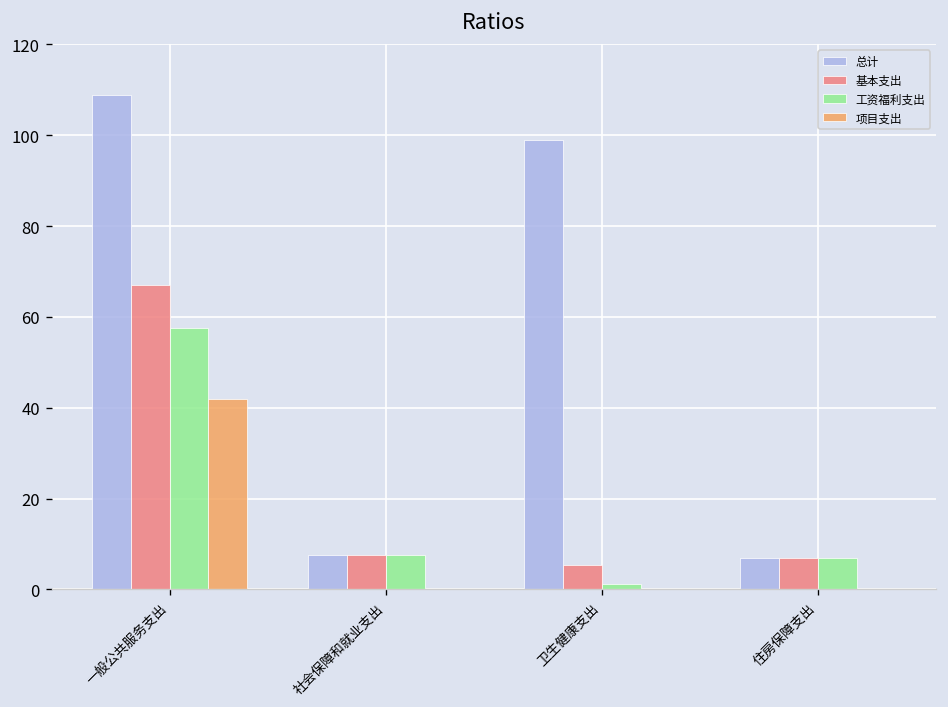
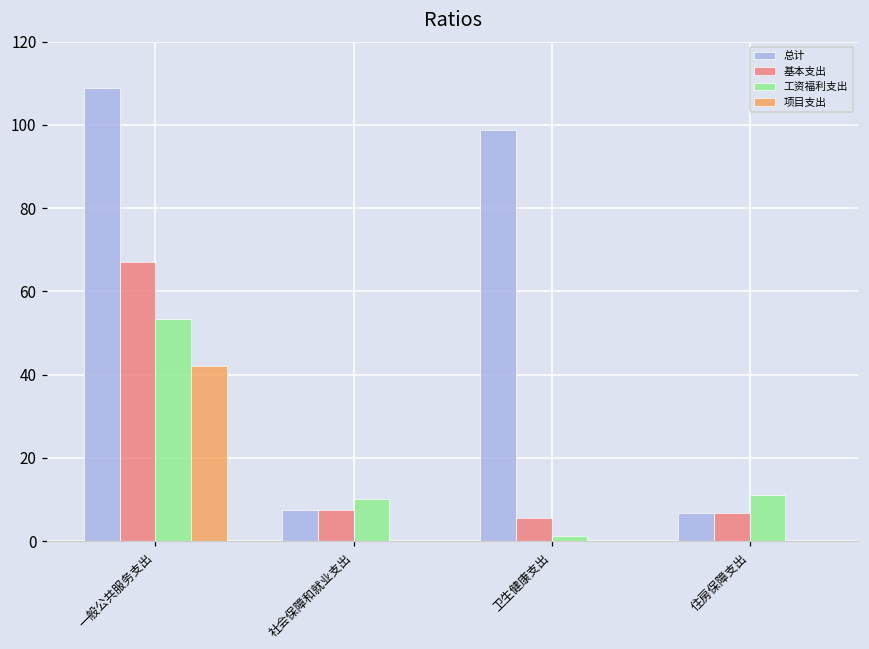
工资福利支出, 一般公共服务支出: 57 -> 53
工资福利支出, 社会保障和就业支出: 8 -> 10
工资福利支出, 住房保障支出: 7 -> 11
